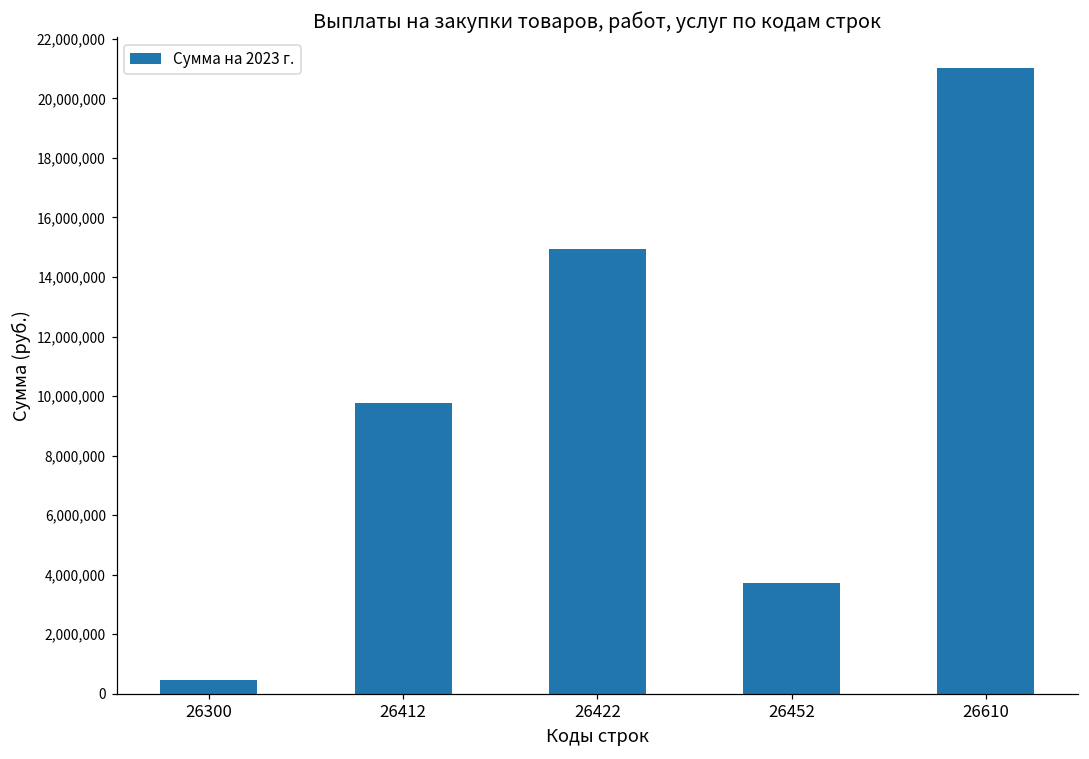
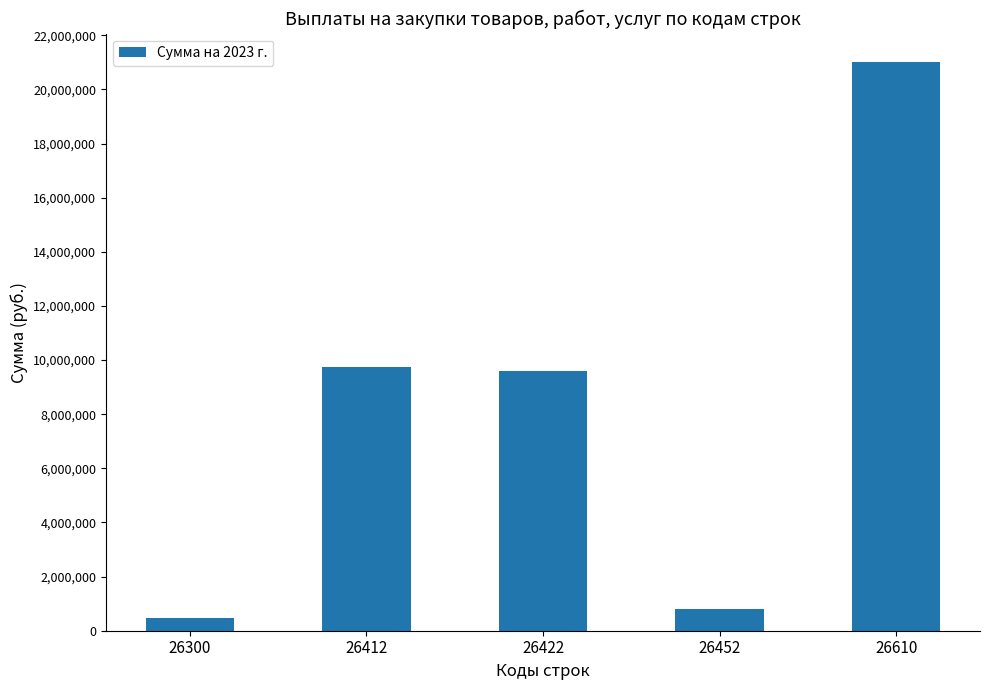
26422: 14,900,000 -> 9,600,000
26452: 3,700,000 -> 800,000
